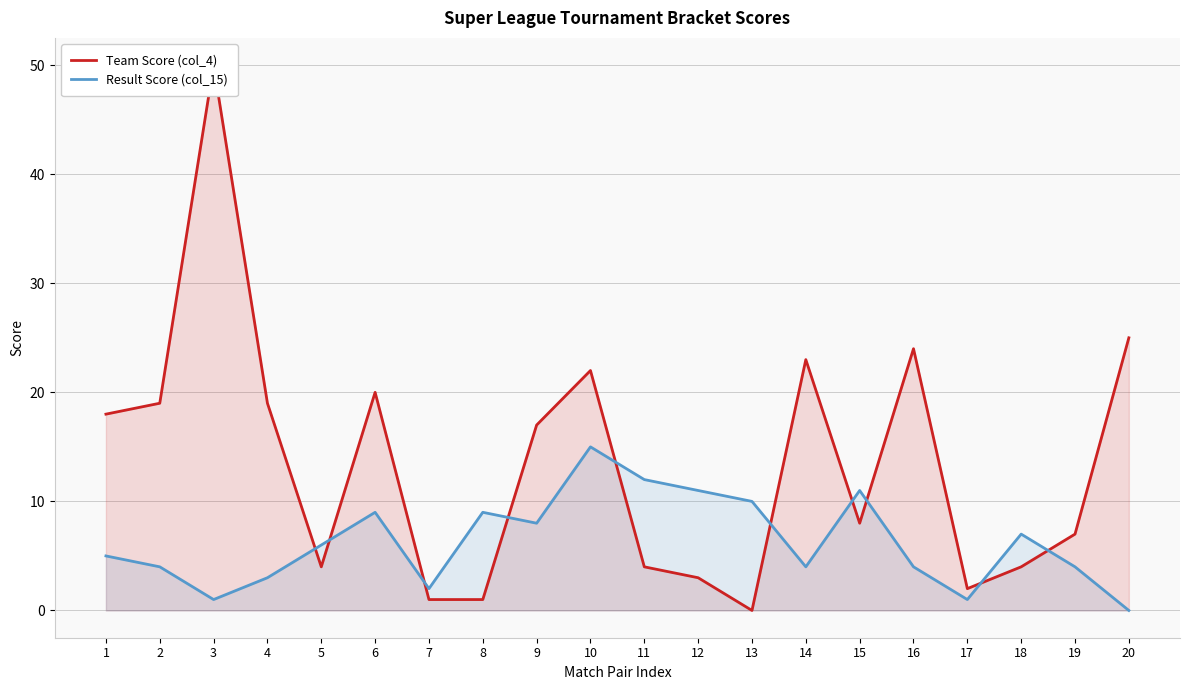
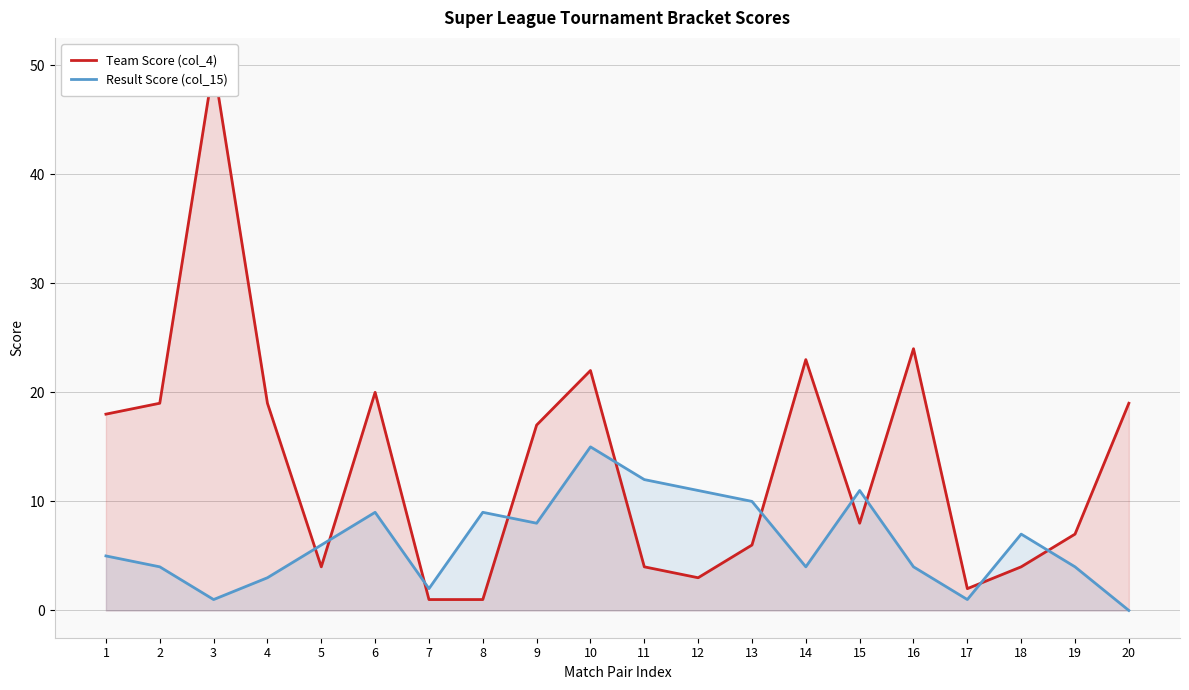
Team Score (col_4), 13: 0 -> 6
Team Score (col_4), 20: 25 -> 19
